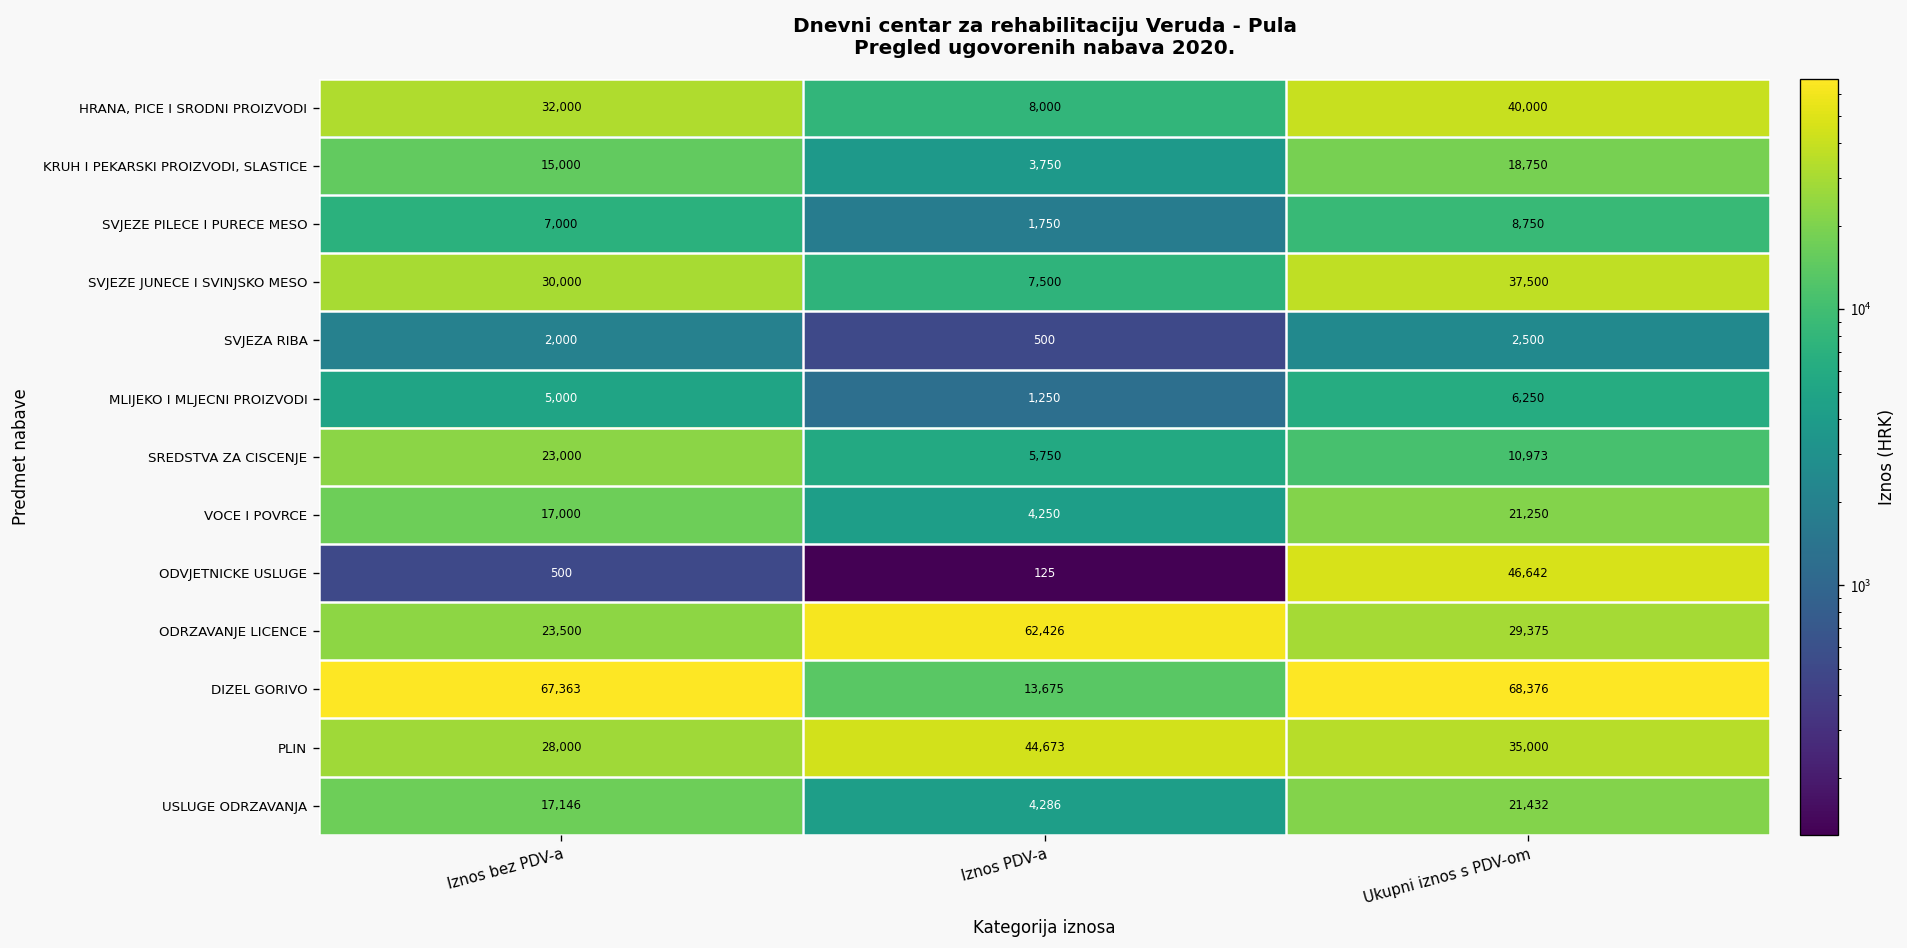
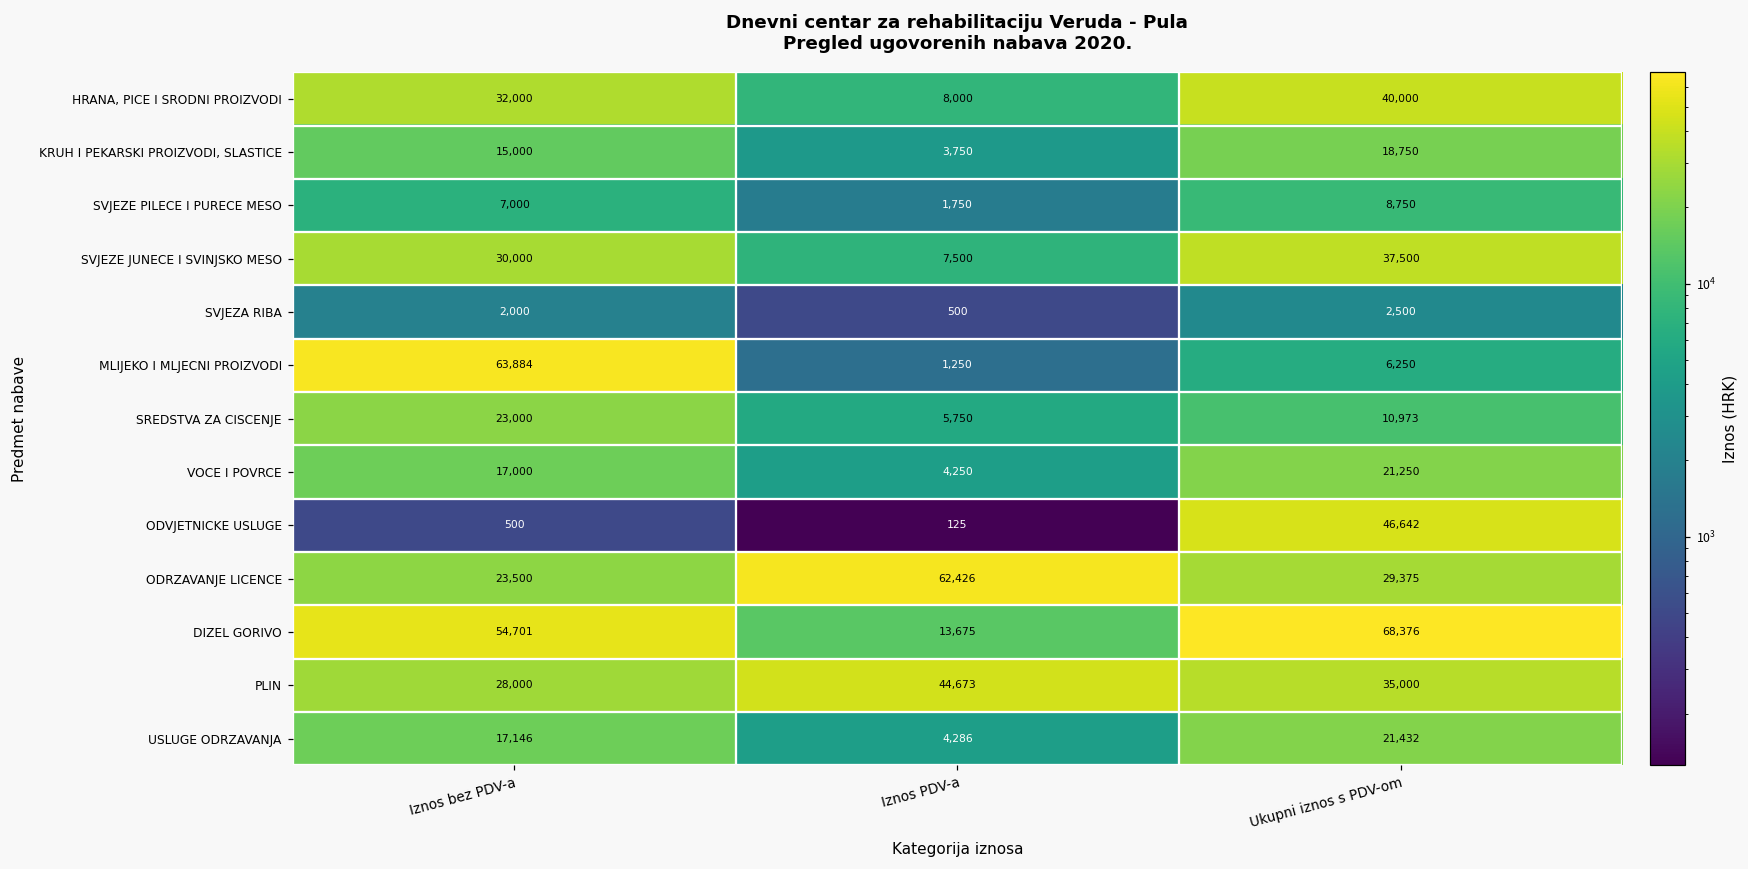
MLIJEKO I MLJECNI PROIZVODI, Iznos bez PDV-a: 5,000 -> 63,884
DIZEL GORIVO, Iznos bez PDV-a: 67,363 -> 54,701
